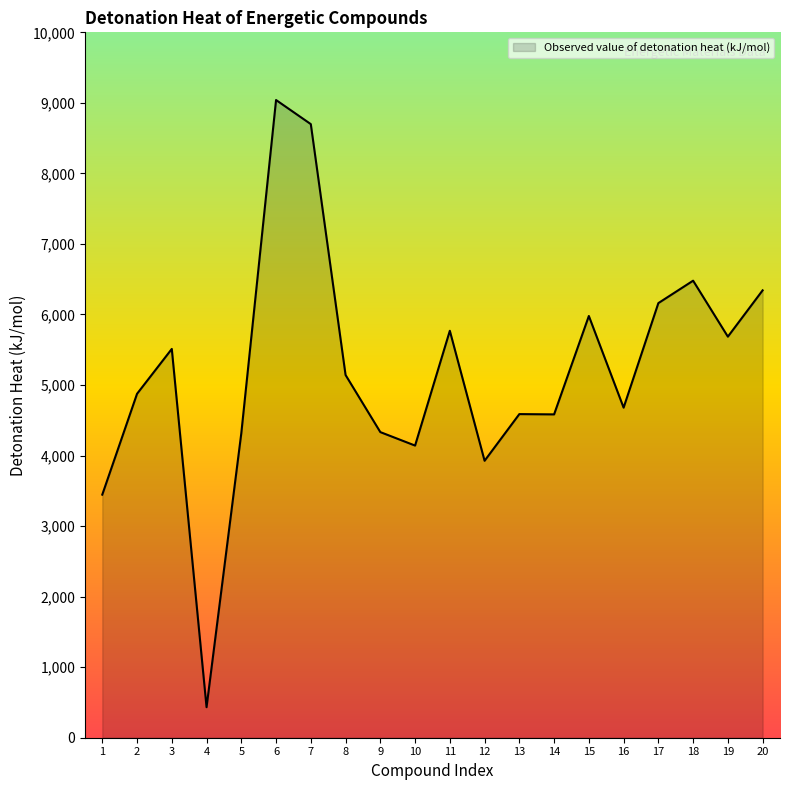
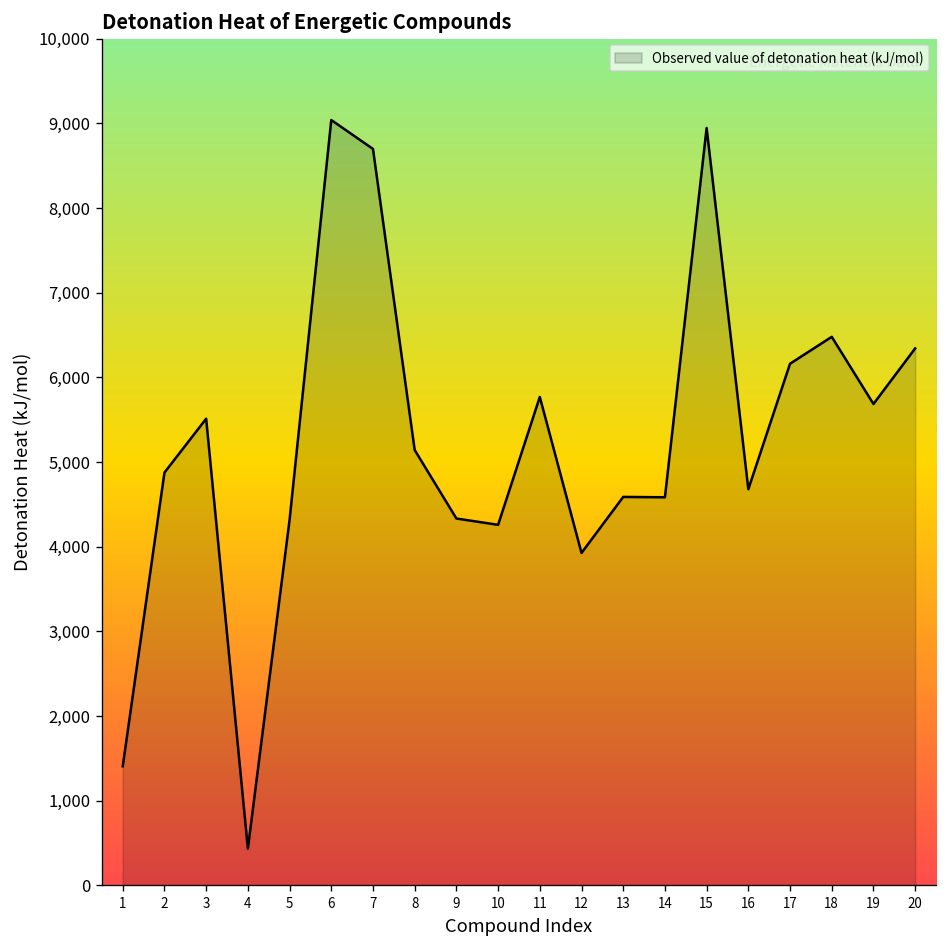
1: 3,400 -> 1,400
10: 4,100 -> 4,300
15: 6,000 -> 8,900
